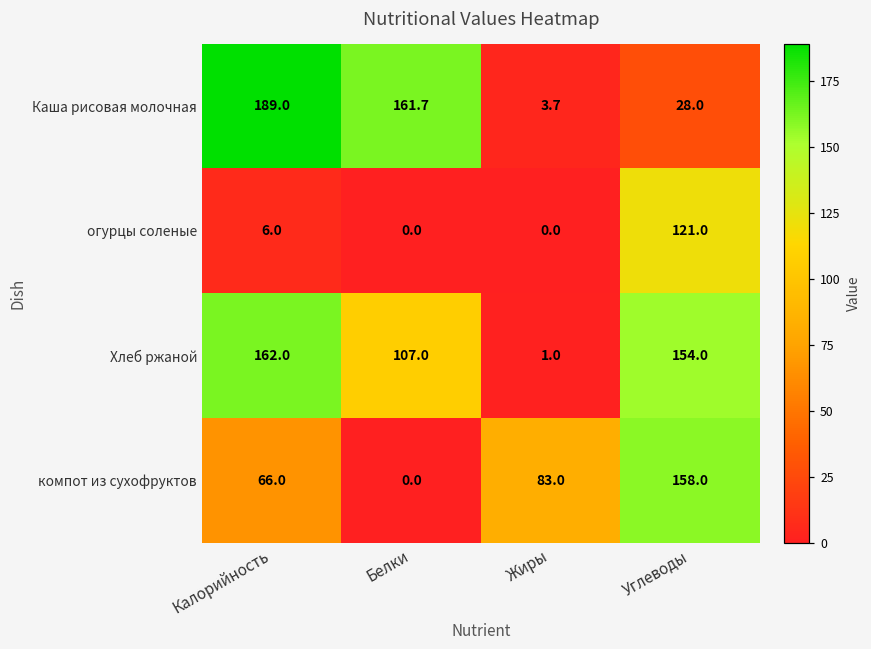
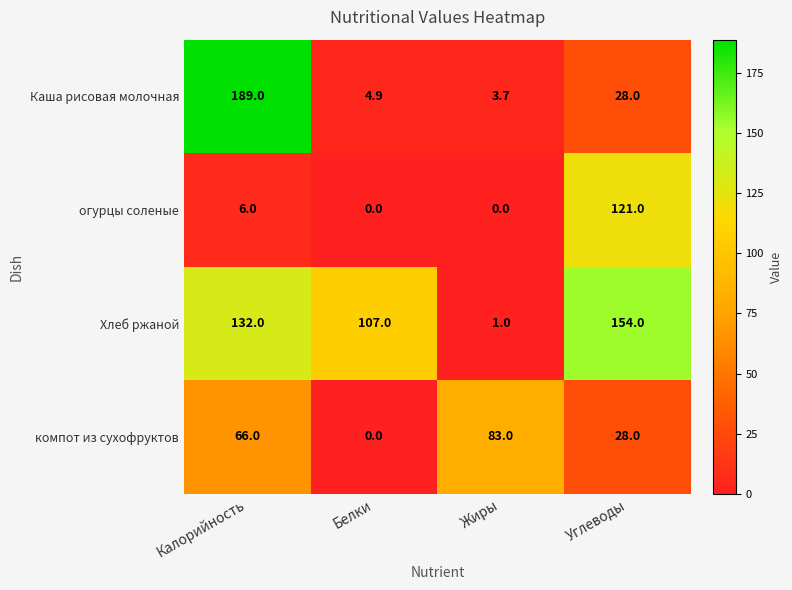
Каша рисовая молочная, Белки: 161.7 -> 4.9
Хлеб ржаной, Калорийность: 162.0 -> 132.0
компот из сухофруктов, Углеводы: 158.0 -> 28.0
